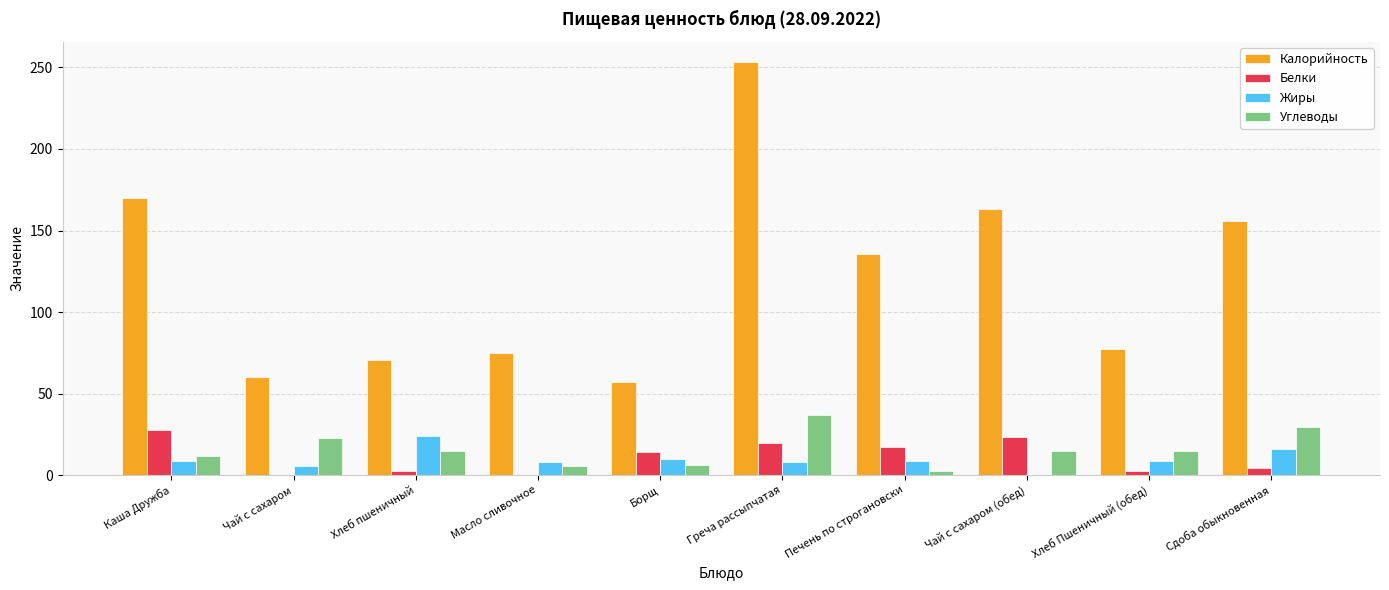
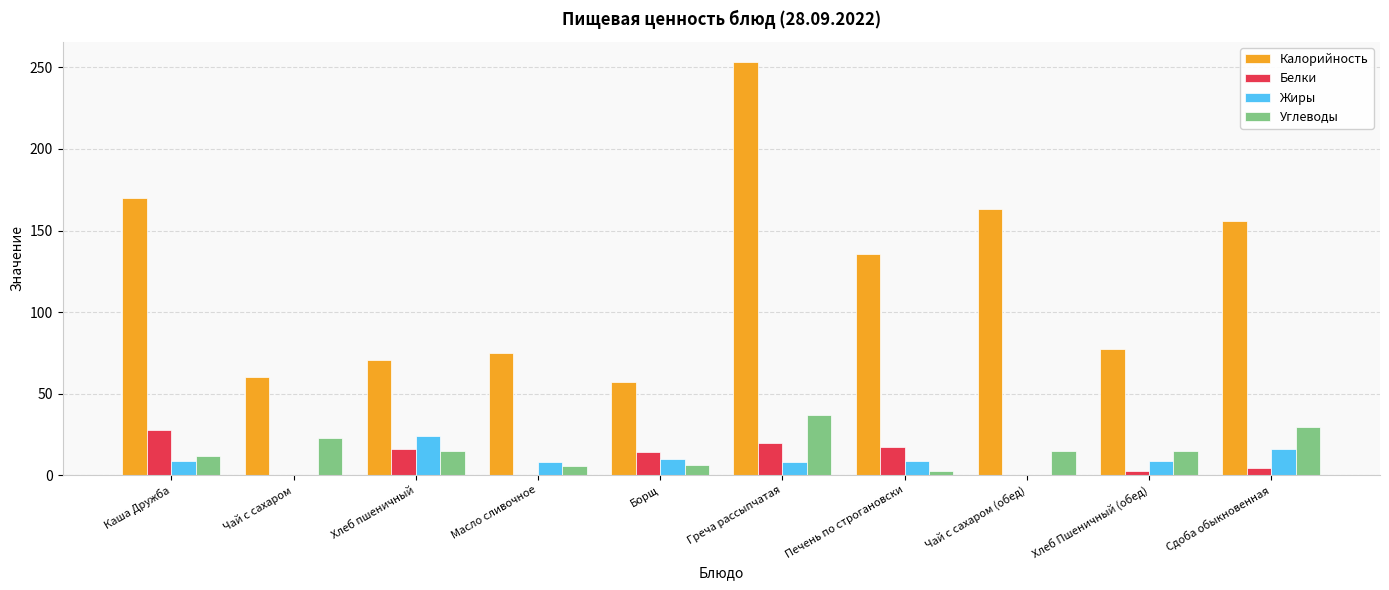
Жиры, Чай с сахаром: 5 -> 0
Белки, Хлеб пшеничный: 2 -> 16
Белки, Чай с сахаром (обед): 23 -> 0
